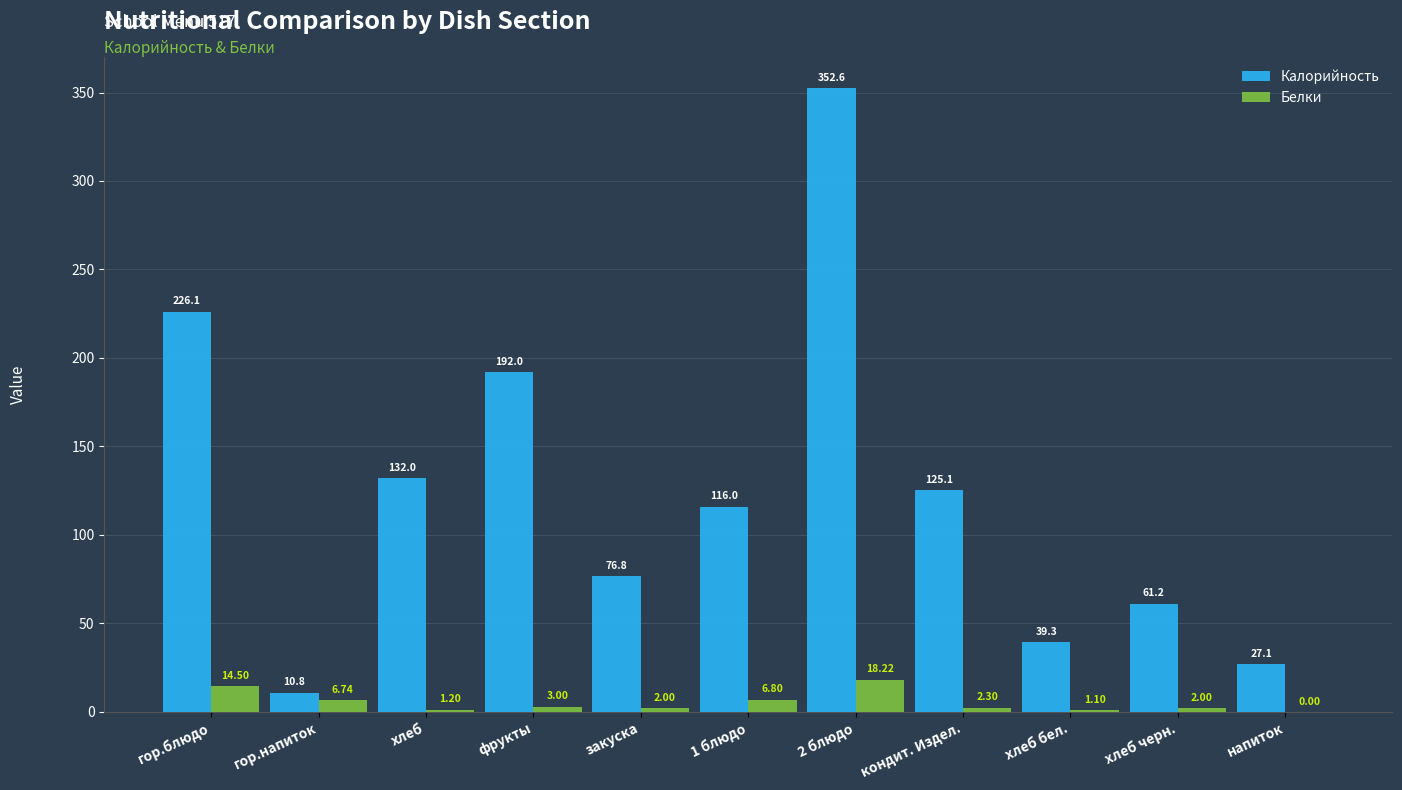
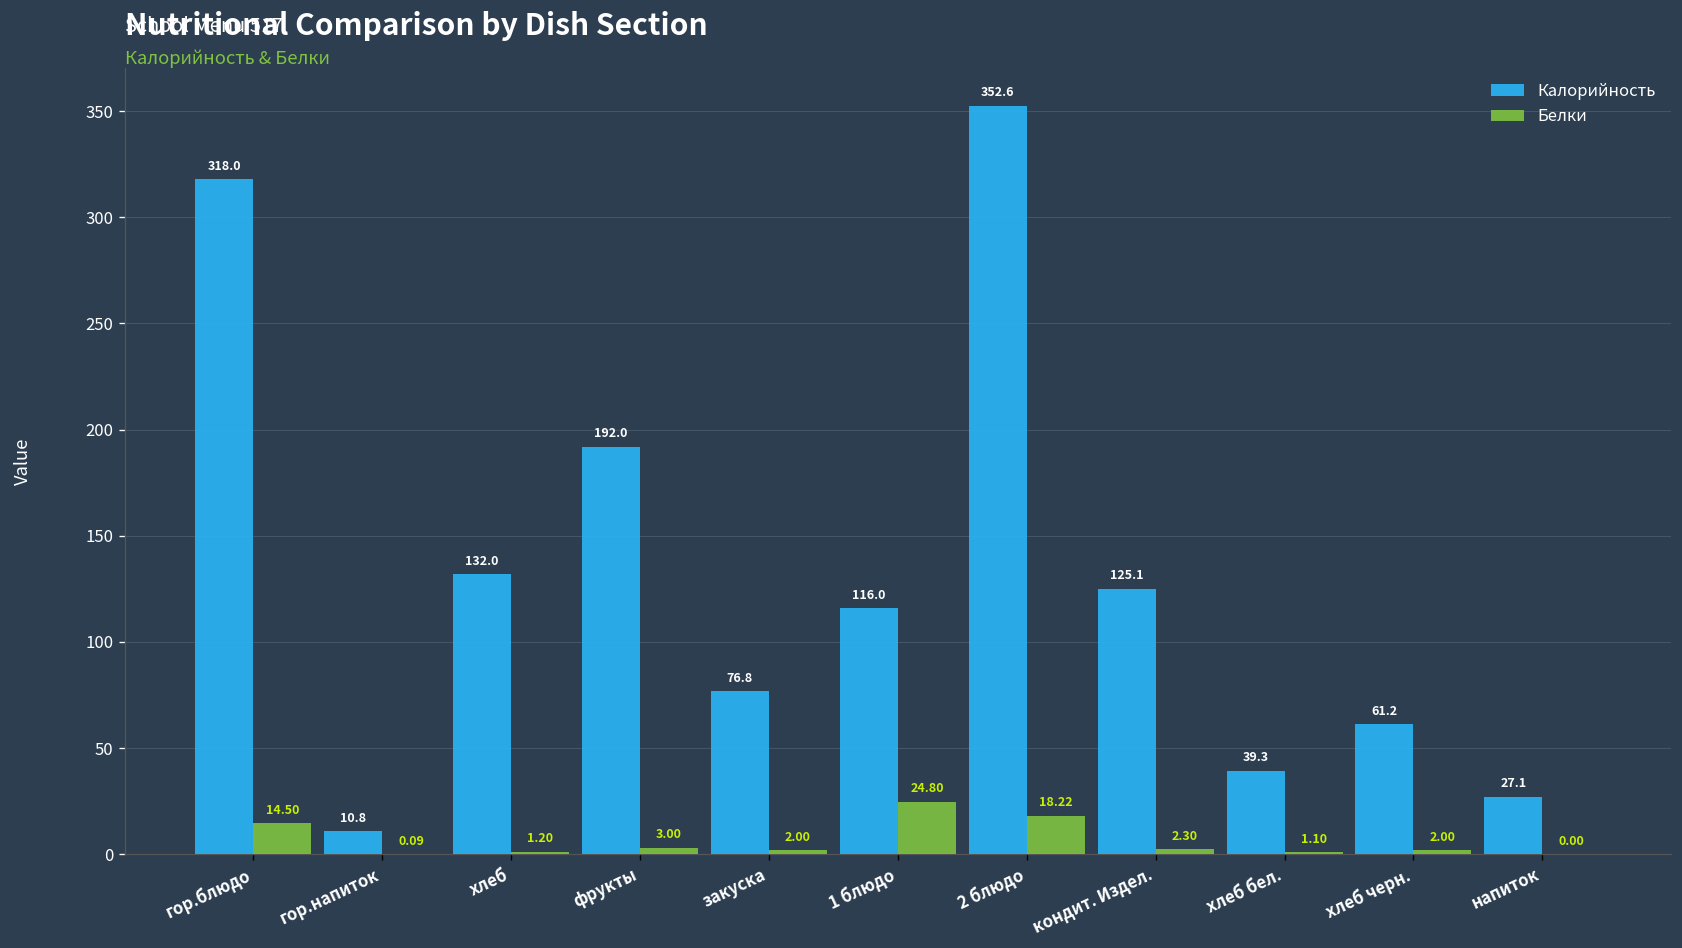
Калорийность, гор.блюдо: 226.1 -> 318.0
Белки, гор.напиток: 6.74 -> 0.09
Белки, 1 блюдо: 6.80 -> 24.80
